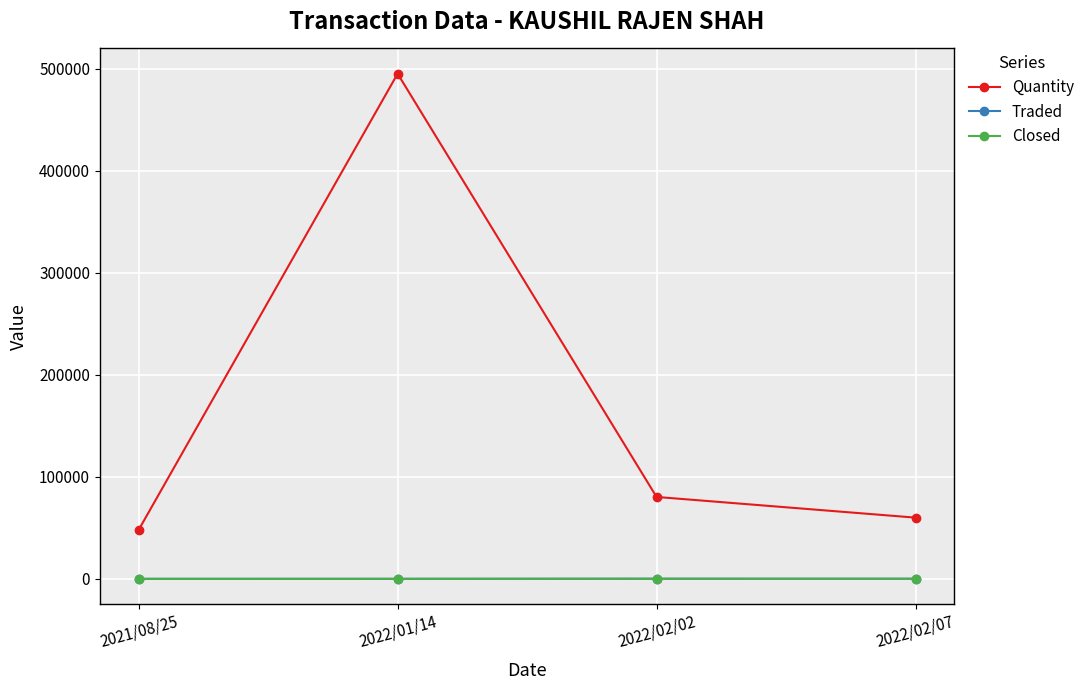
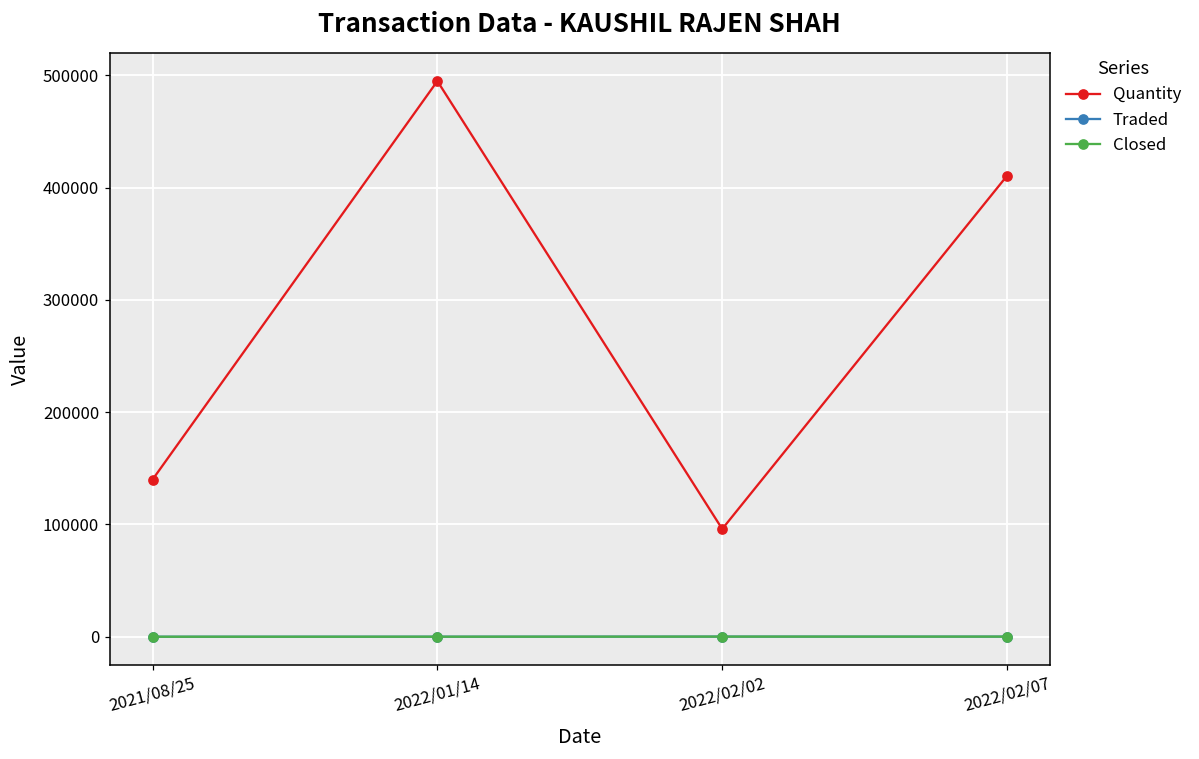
Quantity, 2021/08/25: 48000 -> 140000
Quantity, 2022/02/02: 80000 -> 96000
Quantity, 2022/02/07: 60000 -> 411000
